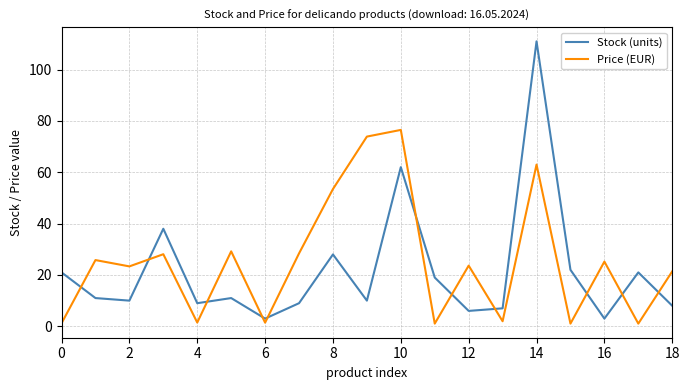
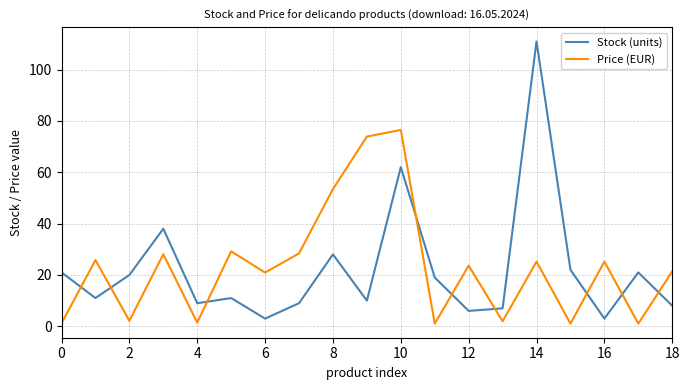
Stock (units), 2: 10 -> 20
Price (EUR), 2: 23 -> 2
Price (EUR), 6: 1 -> 21
Price (EUR), 14: 63 -> 25
